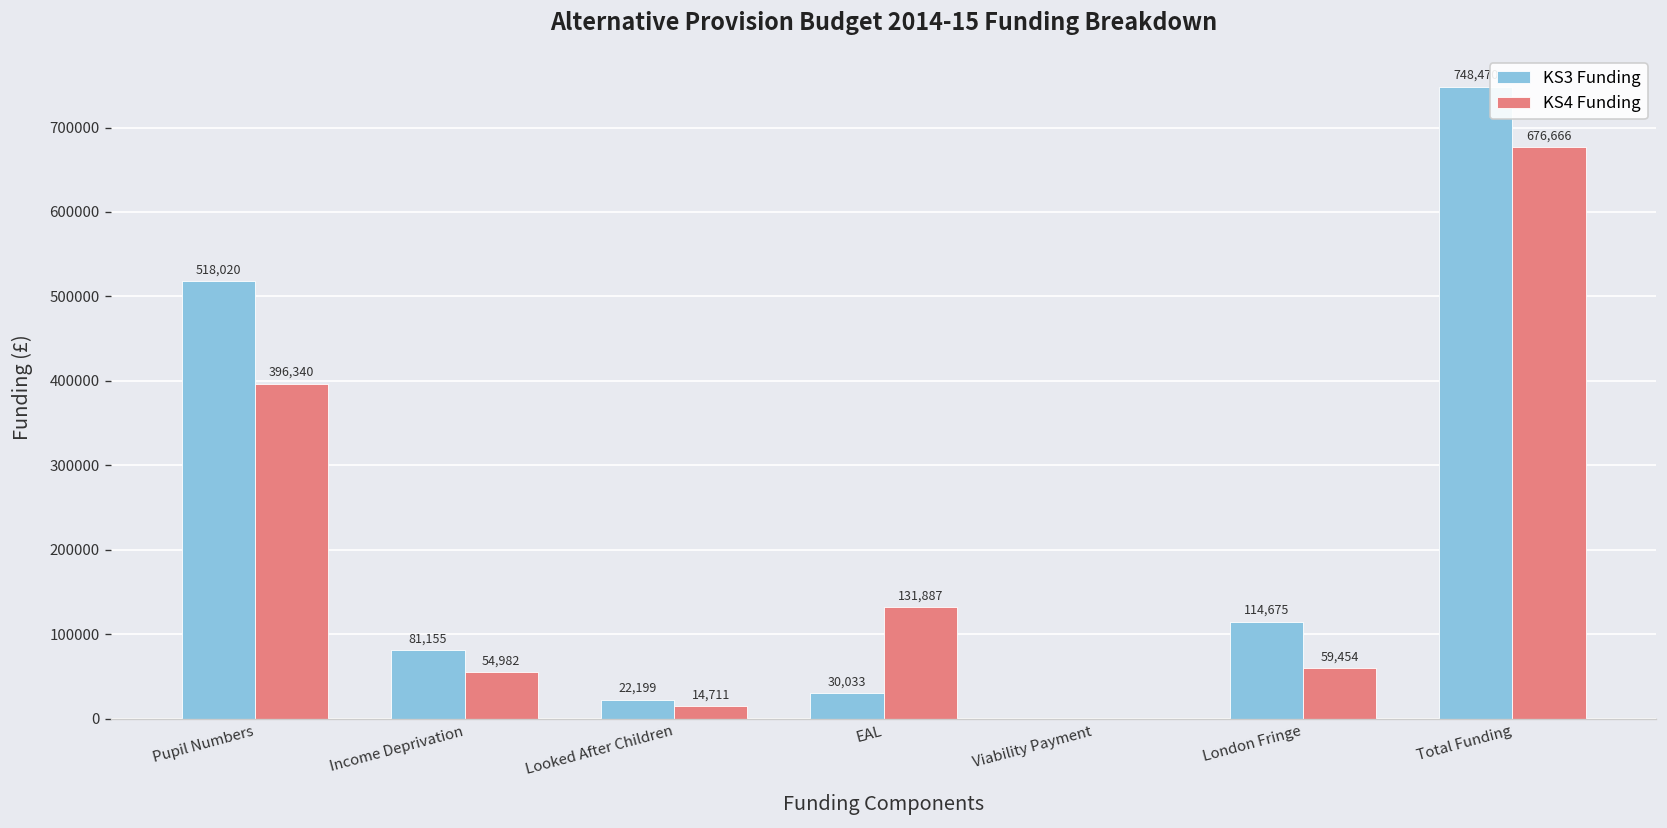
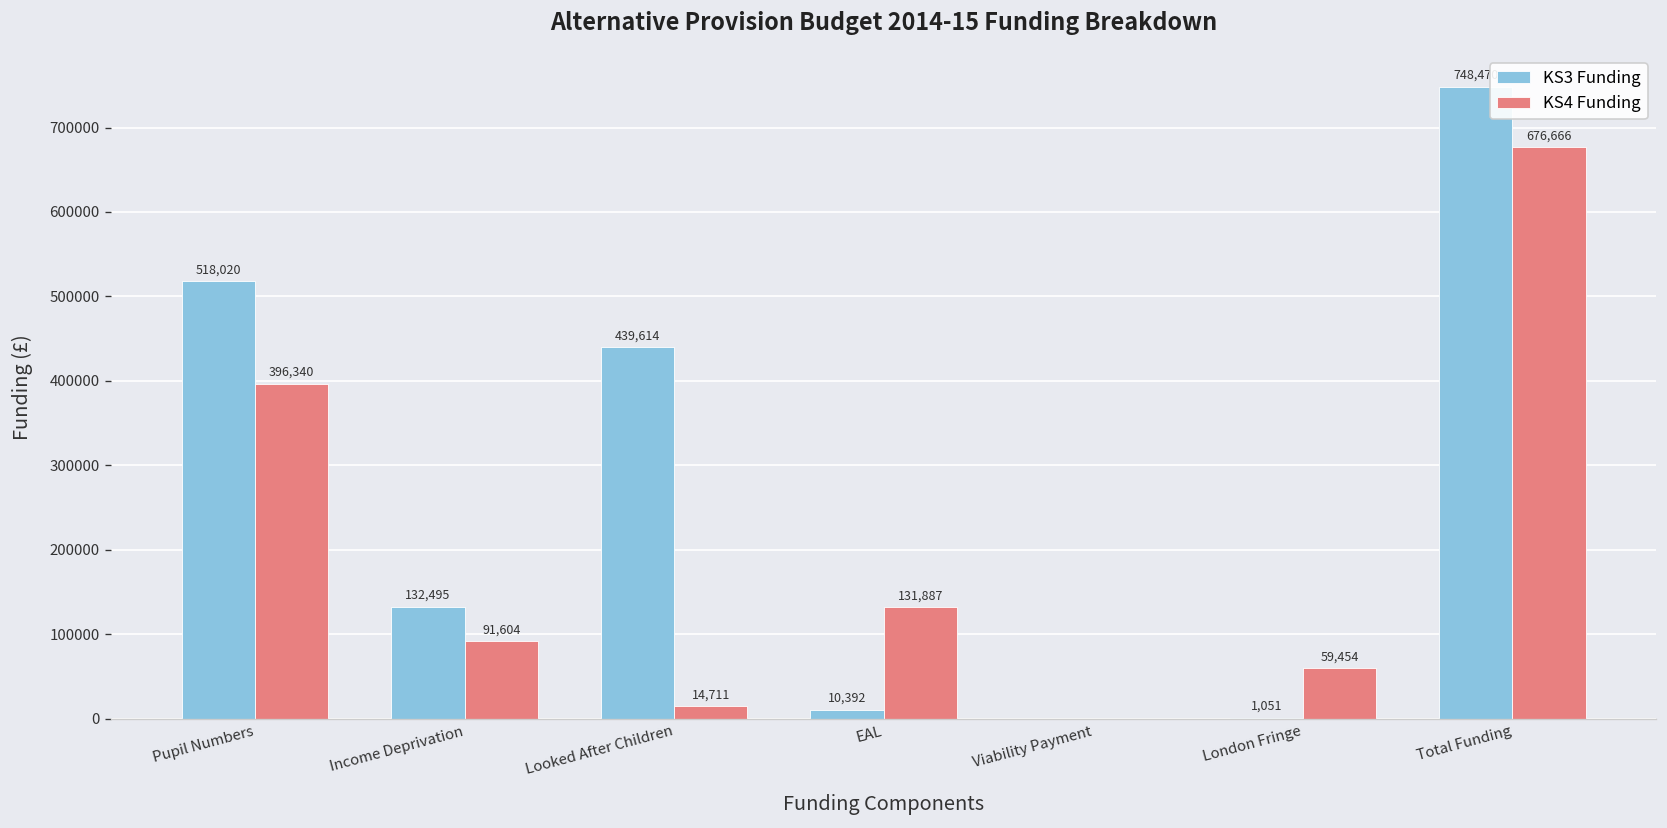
KS3 Funding, Income Deprivation: 81,155 -> 132,495
KS4 Funding, Income Deprivation: 54,982 -> 91,604
KS3 Funding, Looked After Children: 22,199 -> 439,614
KS3 Funding, EAL: 30,033 -> 10,392
KS3 Funding, London Fringe: 114,675 -> 1,051
